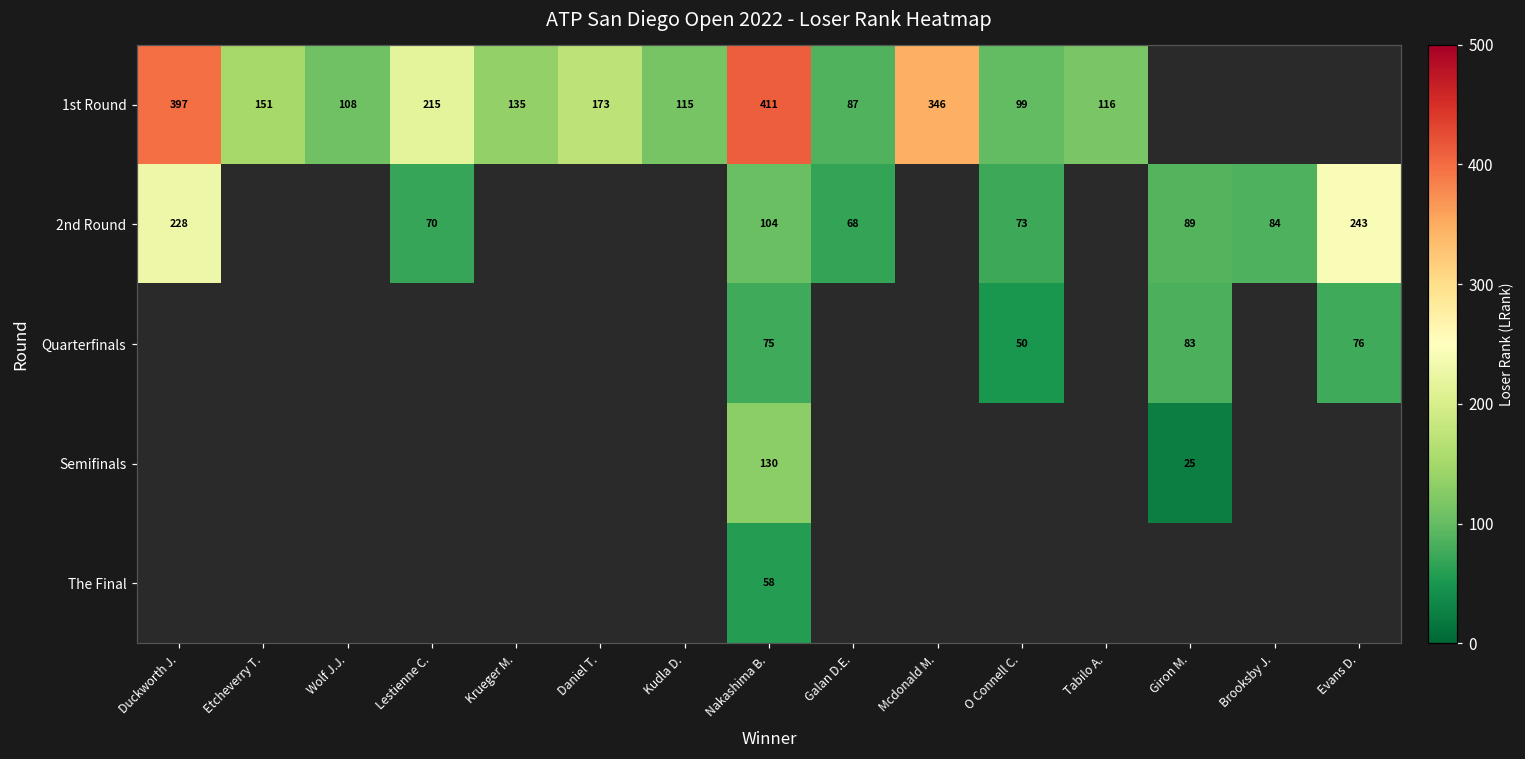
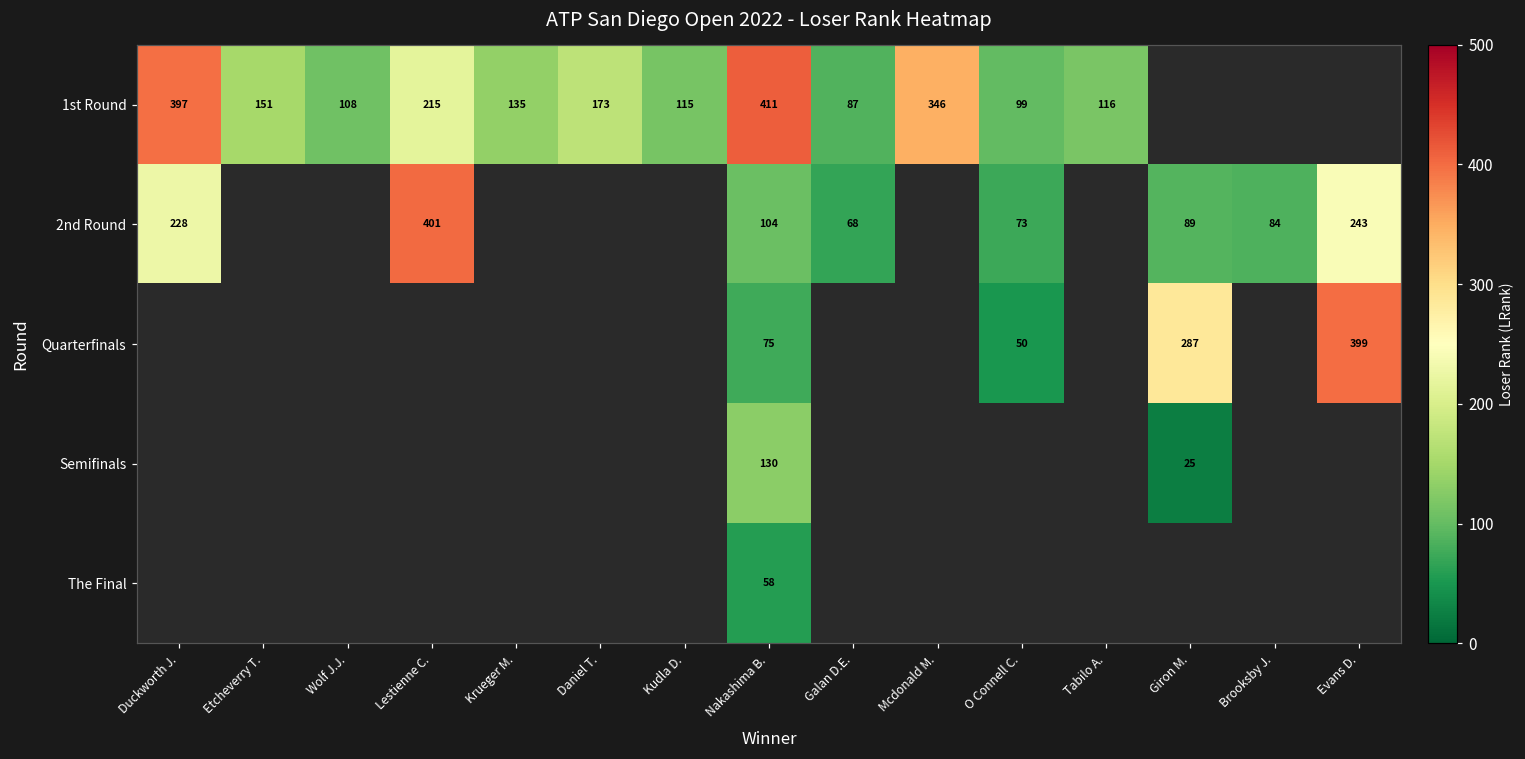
2nd Round, Lestienne C.: 70 -> 401
Quarterfinals, Giron M.: 83 -> 287
Quarterfinals, Evans D.: 76 -> 399
